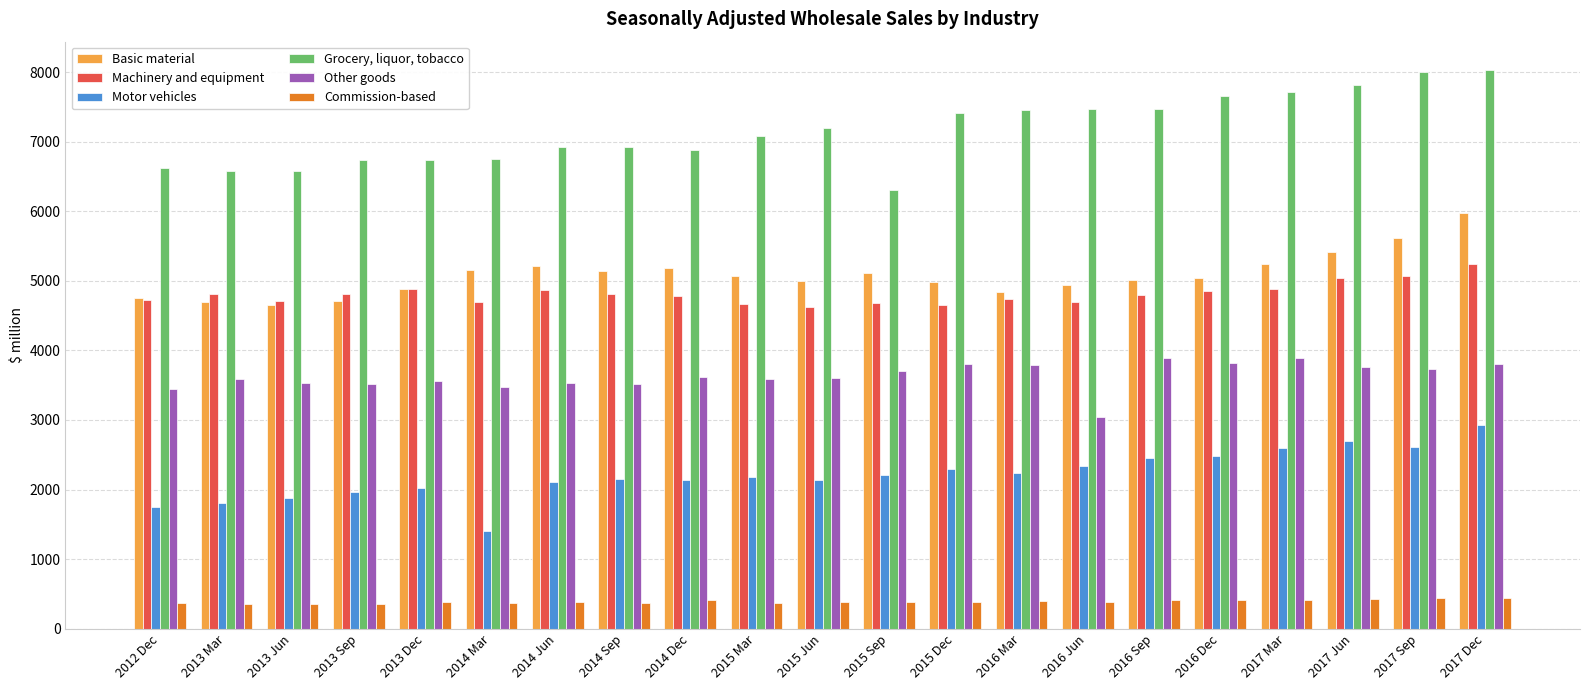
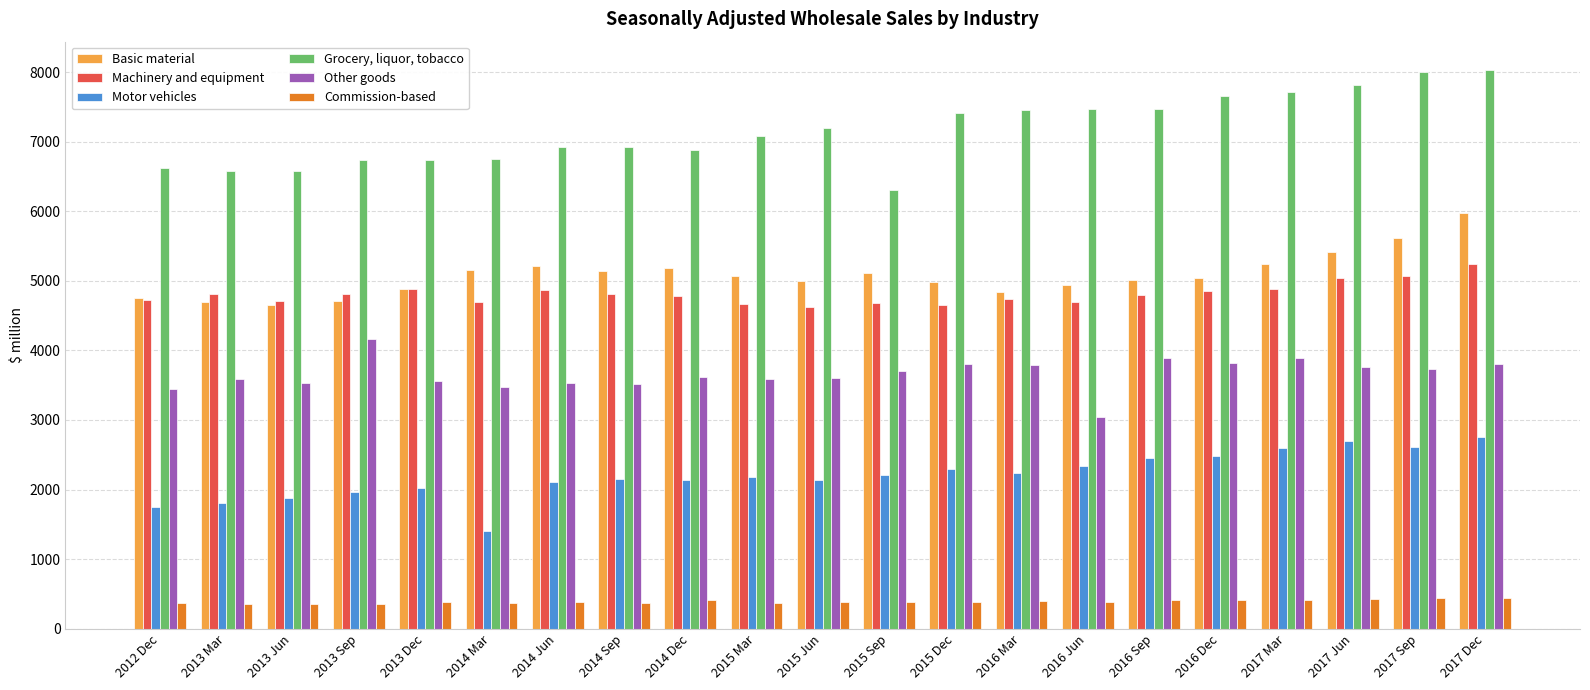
Other goods, 2013 Sep: 3500 -> 4200
Motor vehicles, 2017 Dec: 2900 -> 2800
